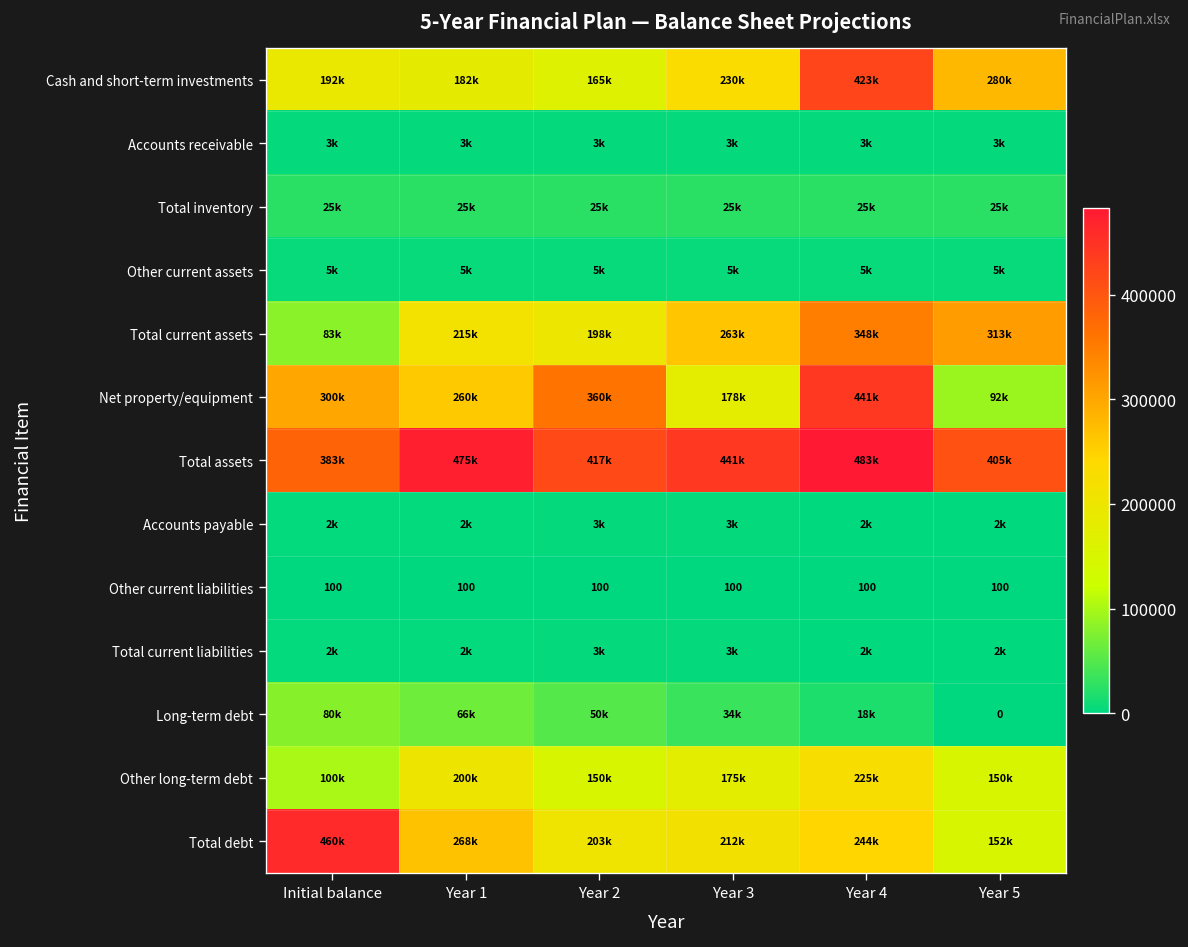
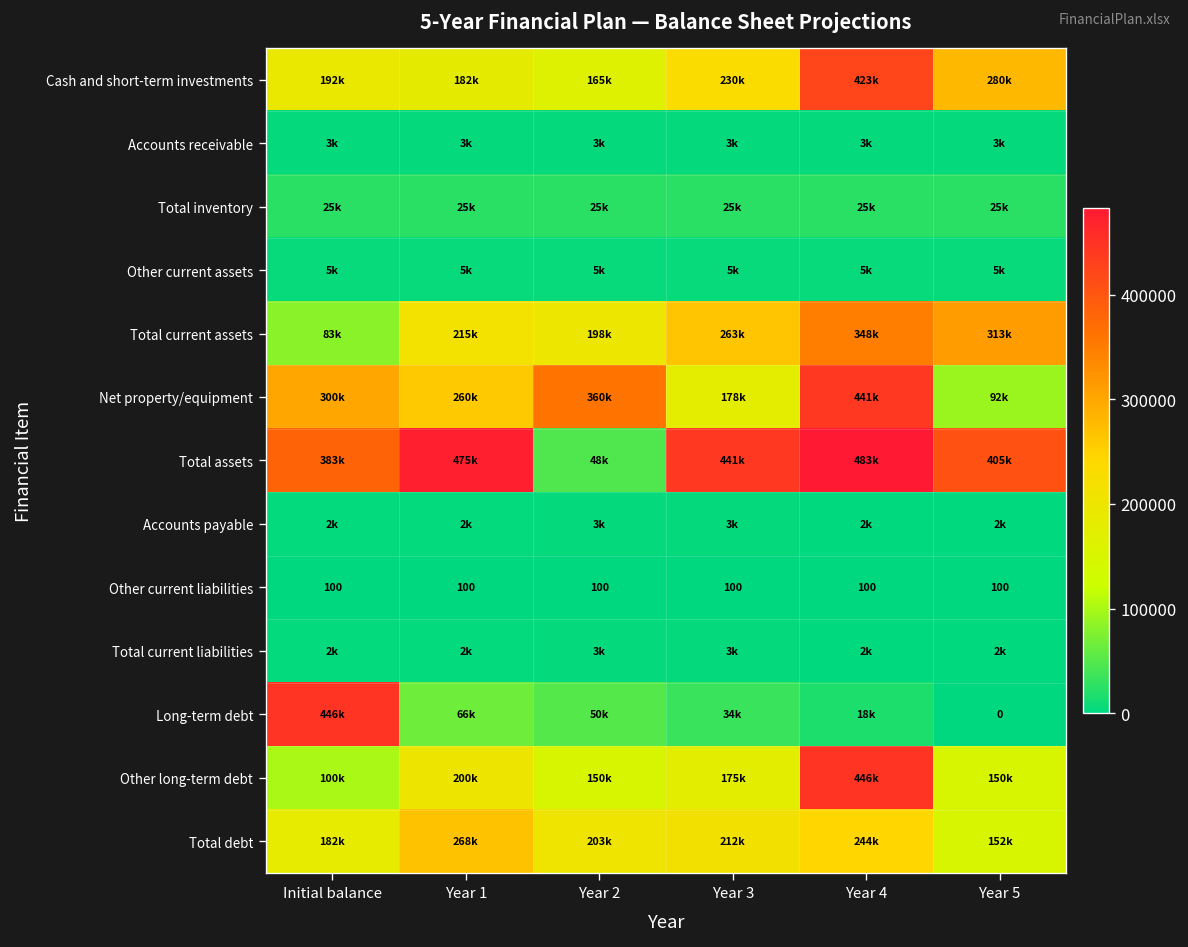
Total assets, Year 2: 417k -> 48k
Long-term debt, Initial balance: 80k -> 446k
Other long-term debt, Year 4: 225k -> 446k
Total debt, Initial balance: 460k -> 182k
